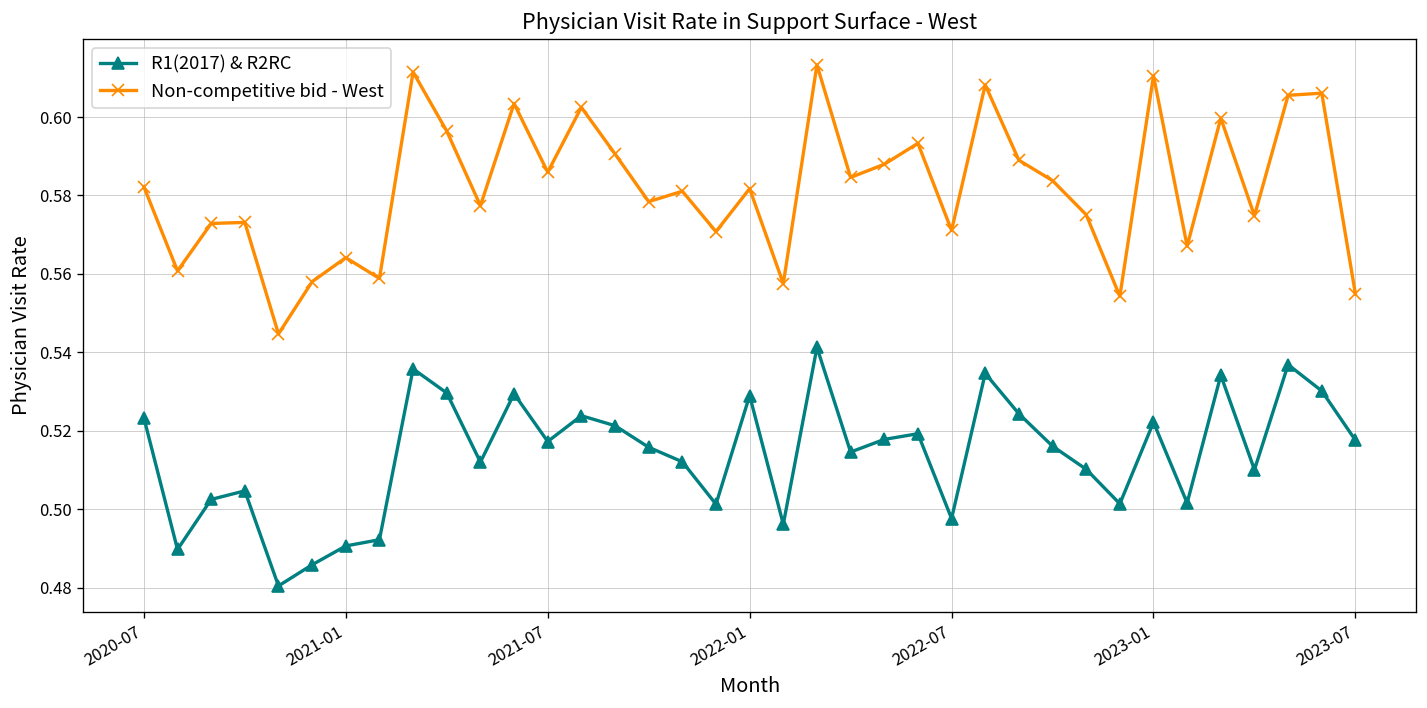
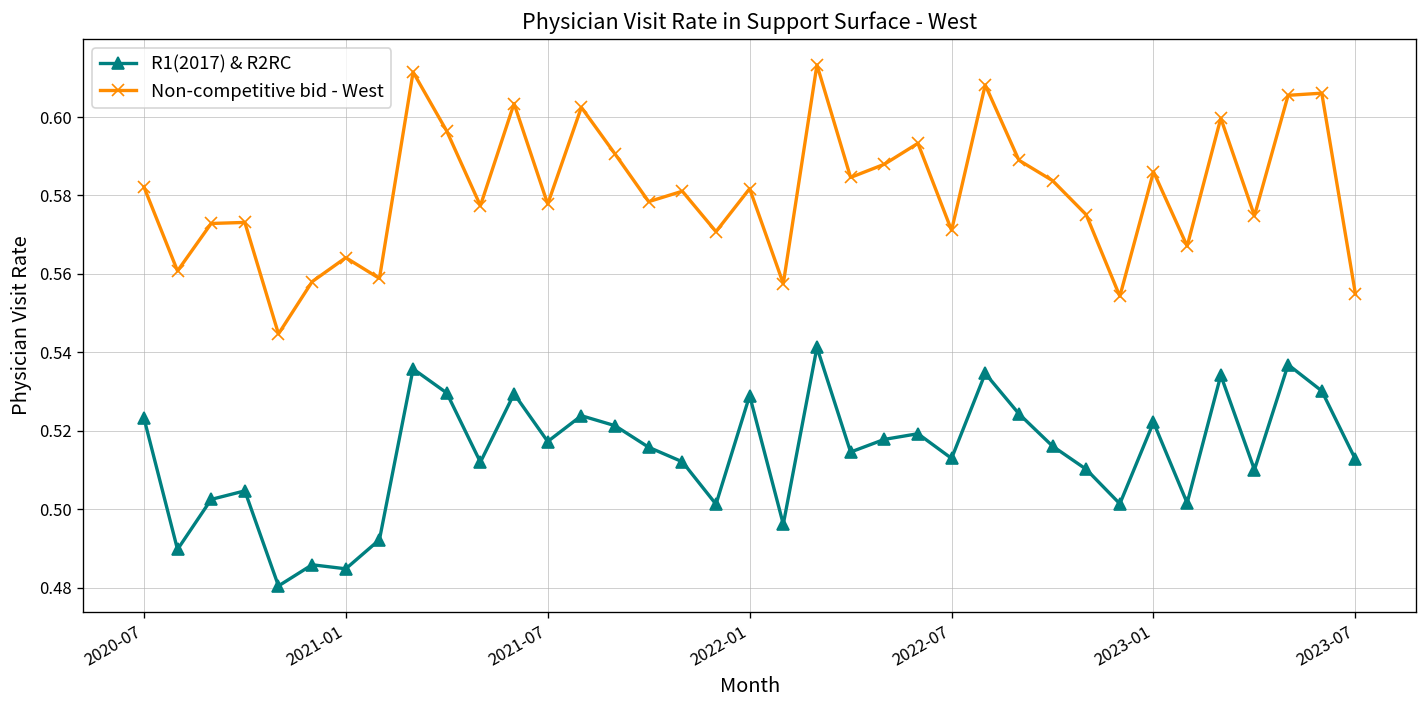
R1(2017) & R2RC, 2021-01: 0.491 -> 0.485
Non-competitive bid - West, 2021-07: 0.586 -> 0.578
R1(2017) & R2RC, 2022-07: 0.498 -> 0.513
Non-competitive bid - West, 2023-01: 0.611 -> 0.586
R1(2017) & R2RC, 2023-07: 0.518 -> 0.513
